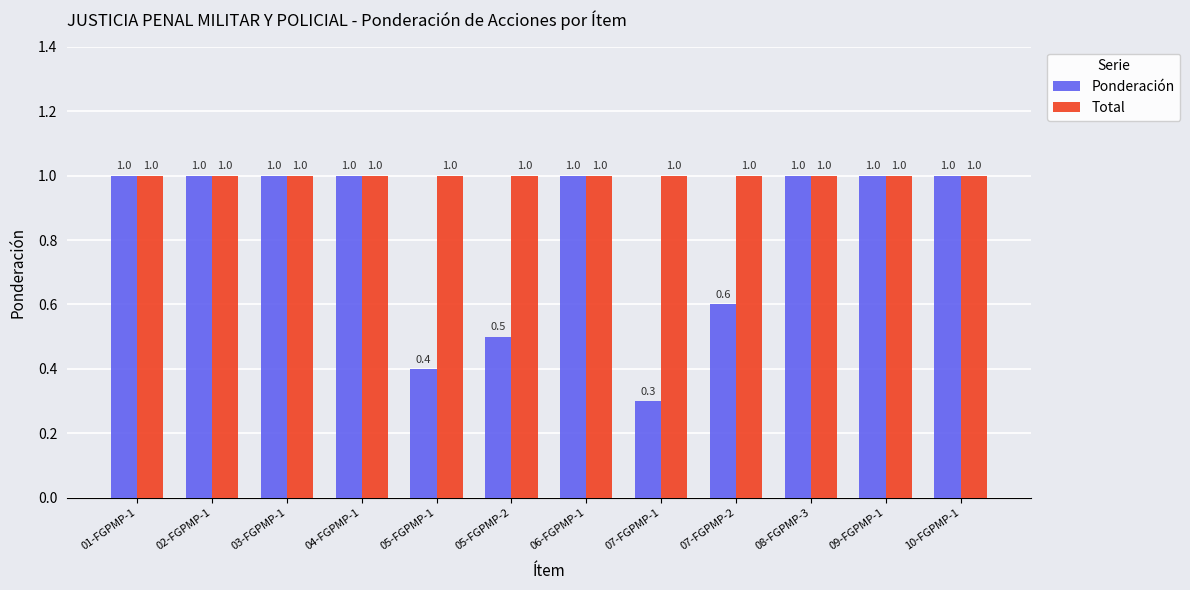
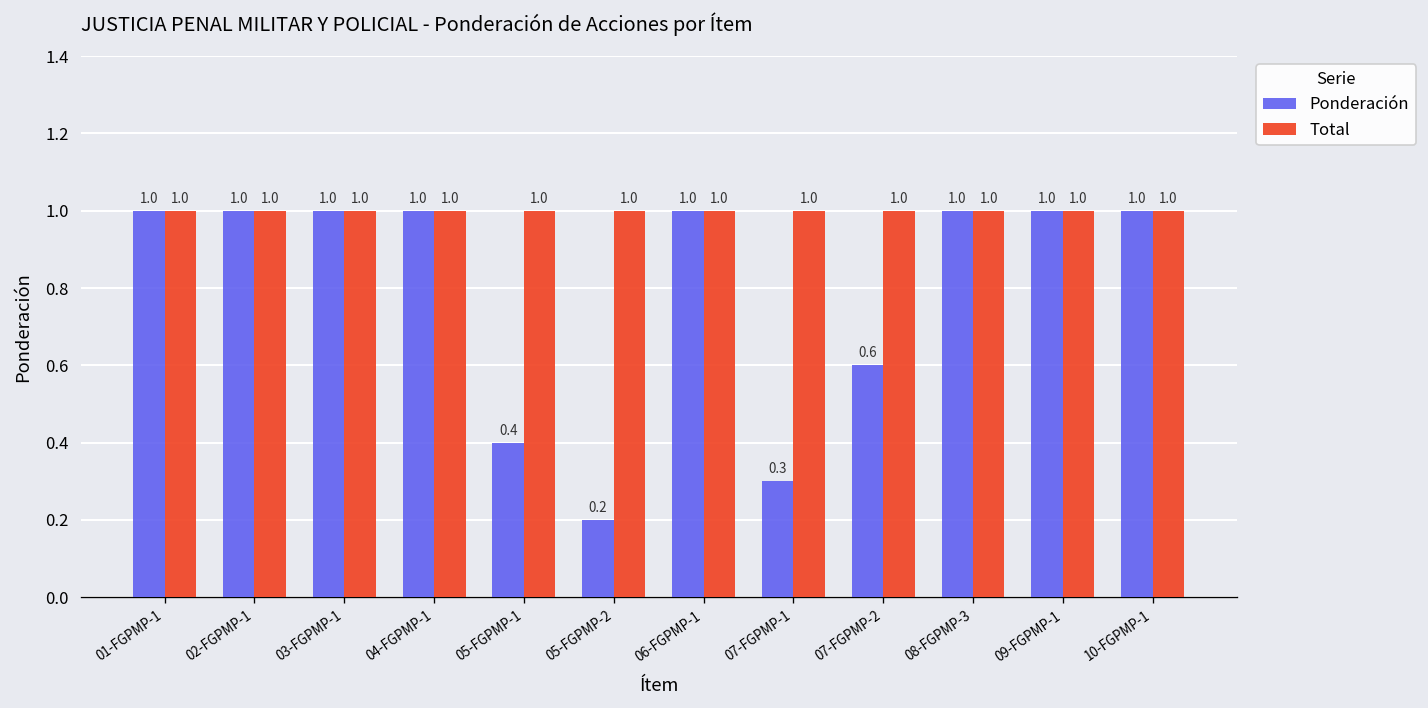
Ponderación, 05-FGPMP-2: 0.5 -> 0.2
